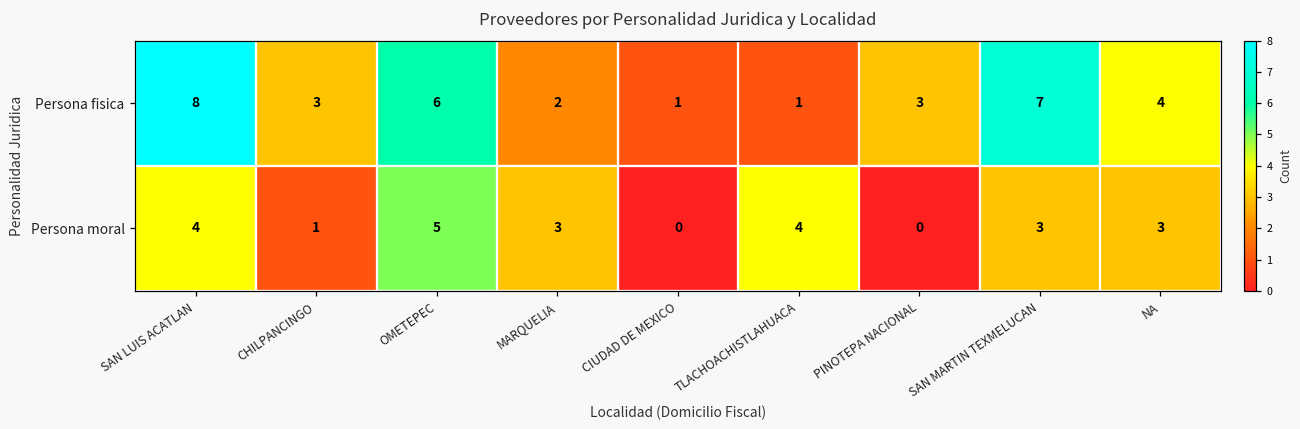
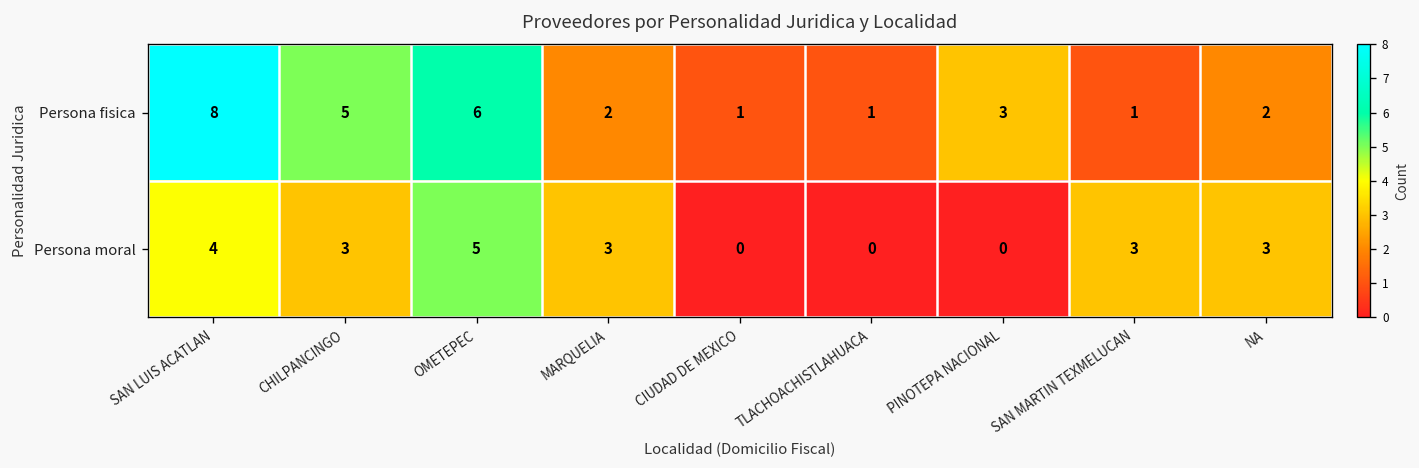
Persona fisica, CHILPANCINGO: 3 -> 5
Persona fisica, SAN MARTIN TEXMELUCAN: 7 -> 1
Persona fisica, NA: 4 -> 2
Persona moral, CHILPANCINGO: 1 -> 3
Persona moral, TLACHOACHISTLAHUACA: 4 -> 0
